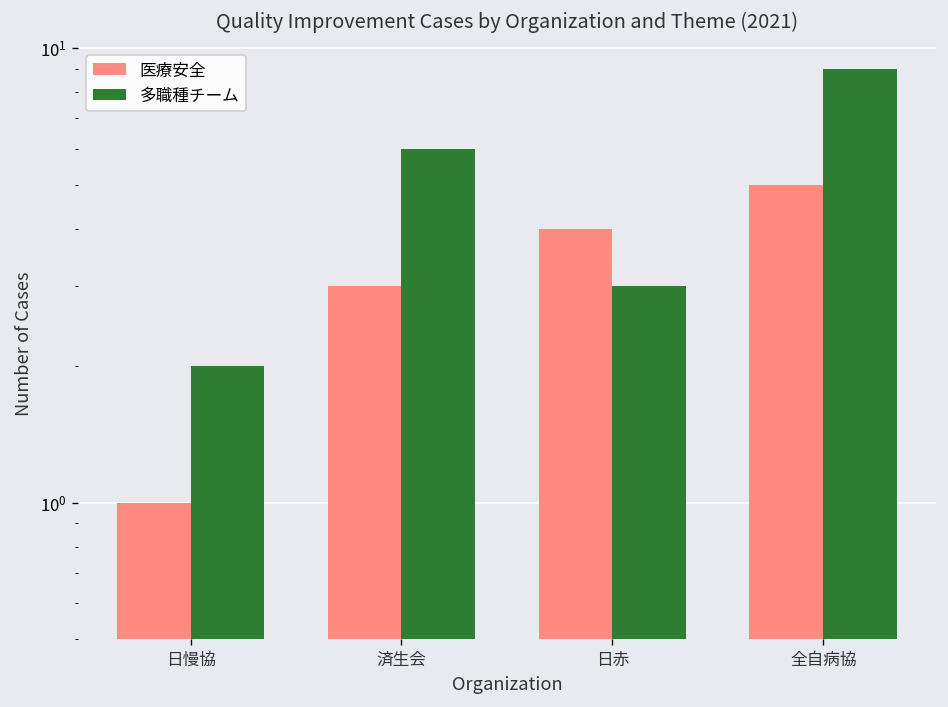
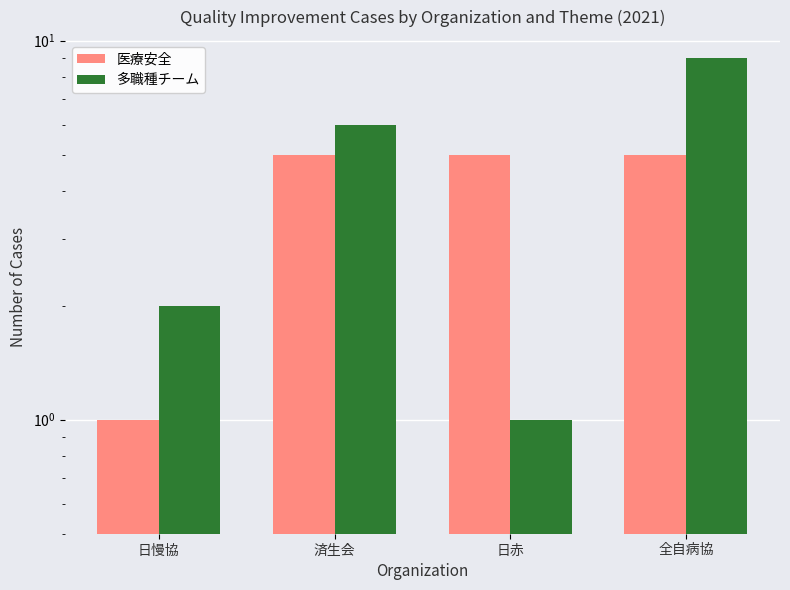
医療安全, 済生会: 3 -> 5
医療安全, 日赤: 4 -> 5
多職種チーム, 日赤: 3 -> 1
